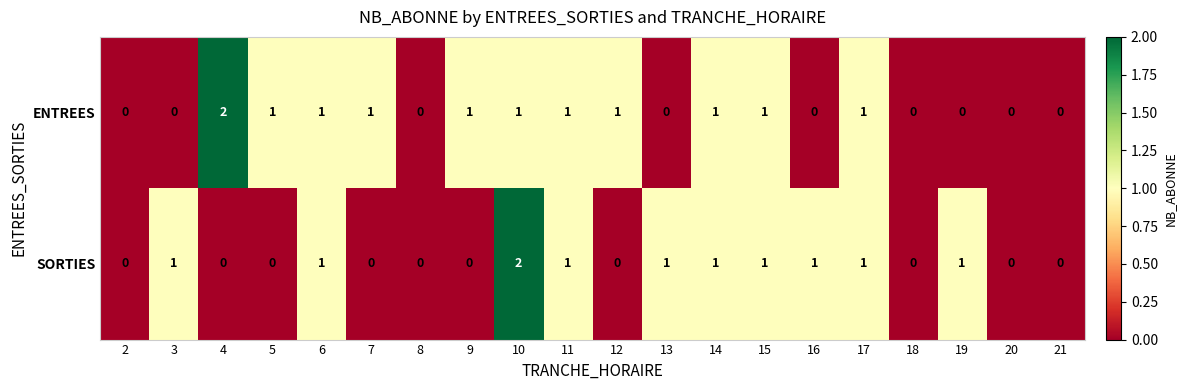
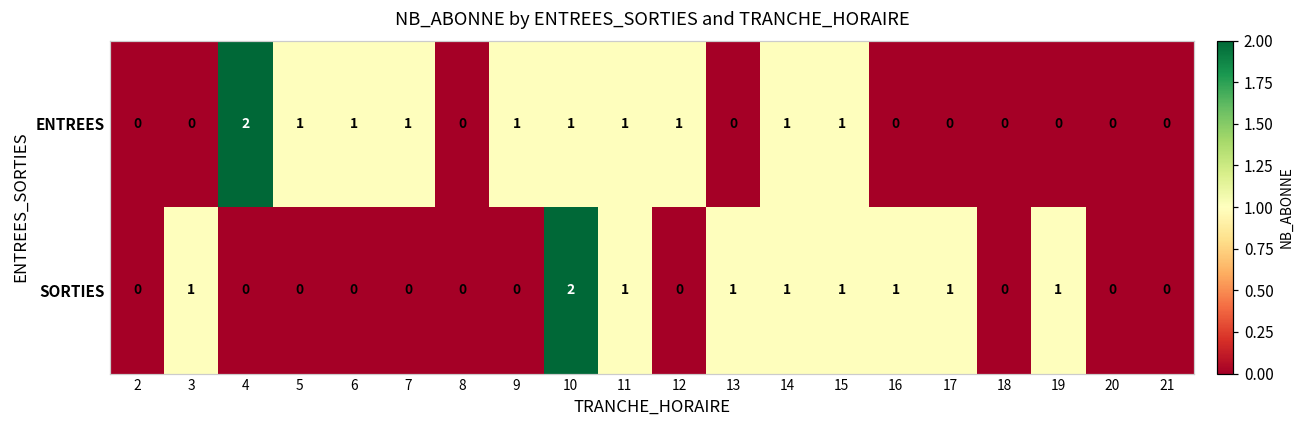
ENTREES, 17: 1 -> 0
SORTIES, 6: 1 -> 0
